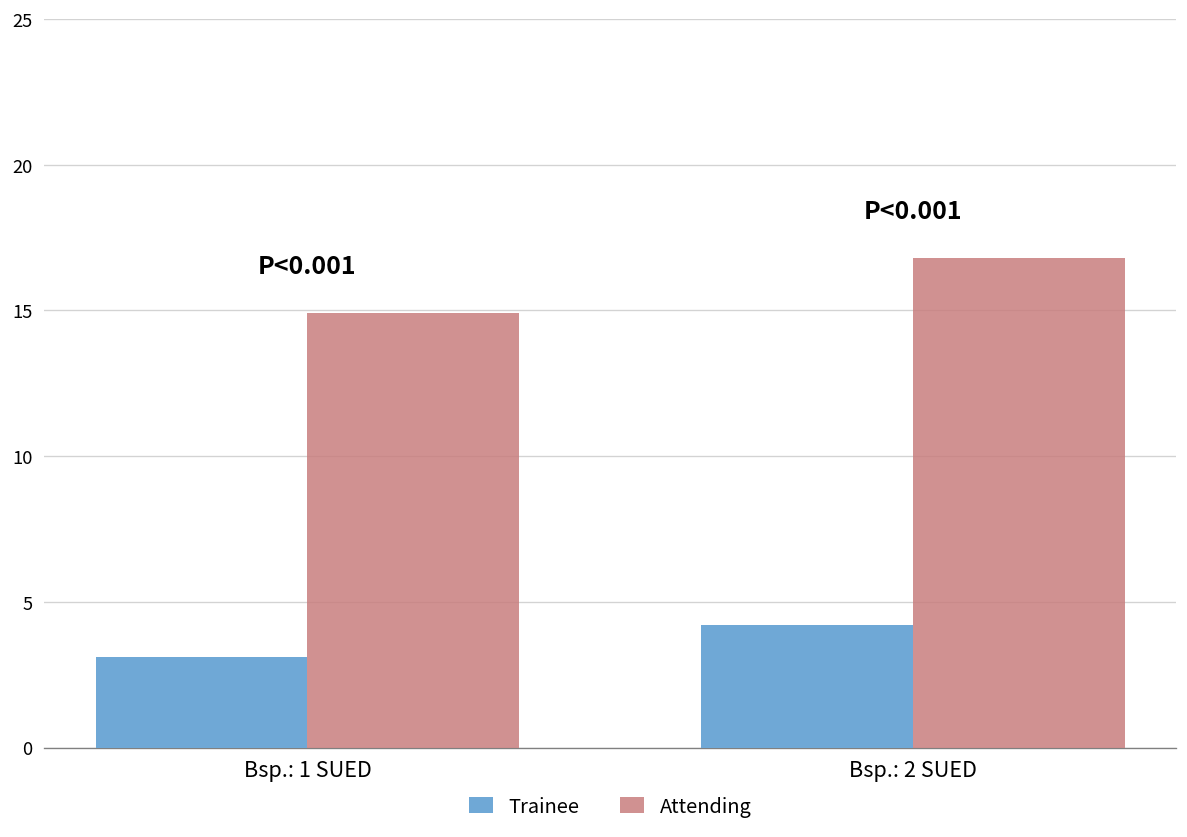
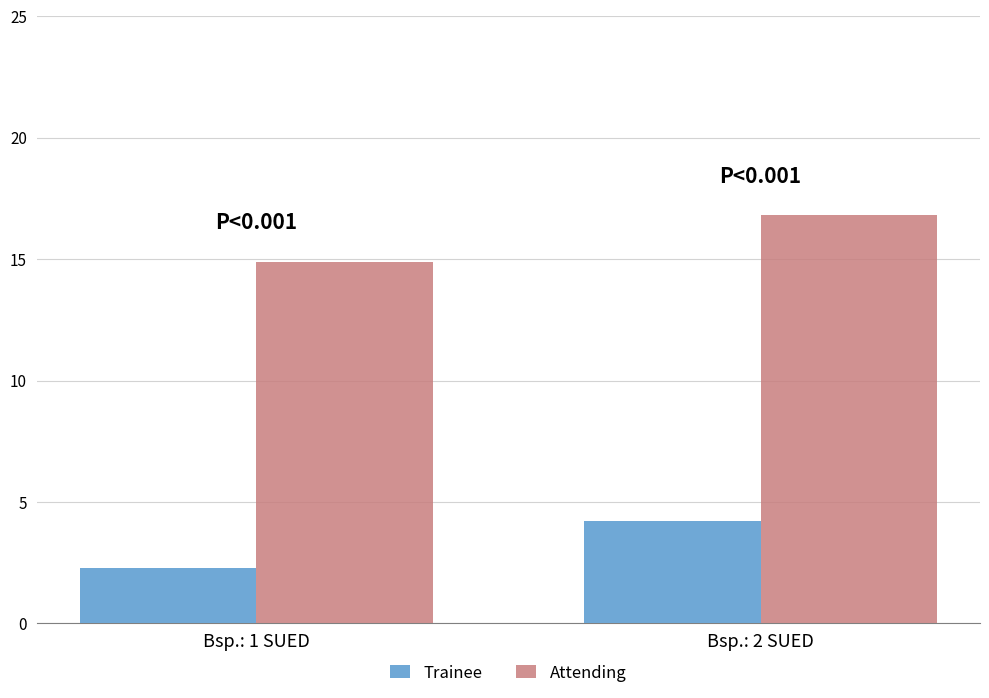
Trainee, Bsp.: 1 SUED: 3.1 -> 2.3
